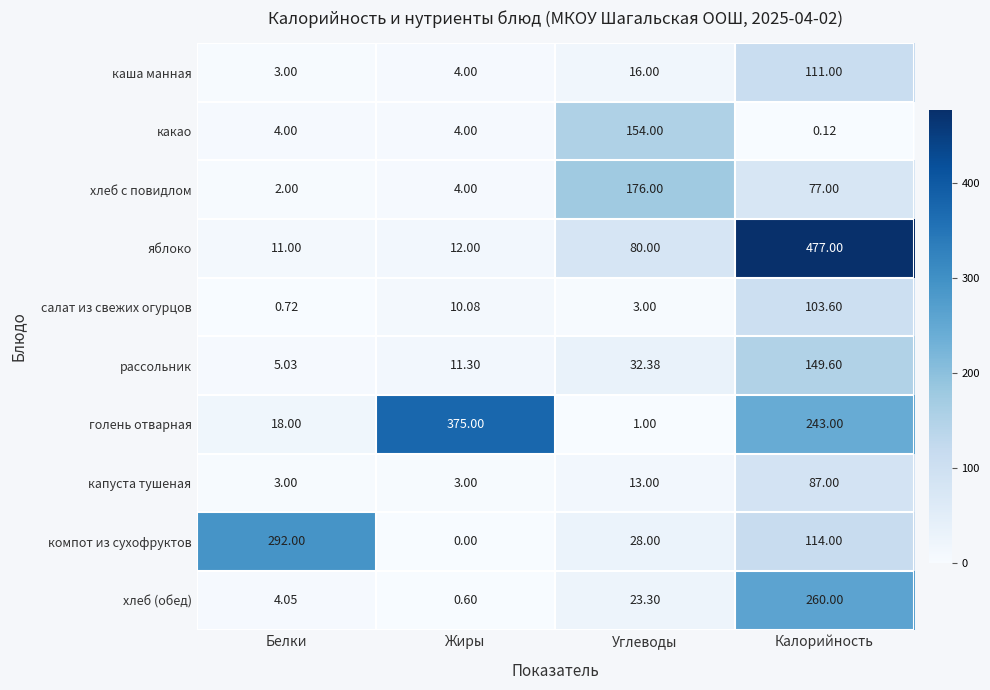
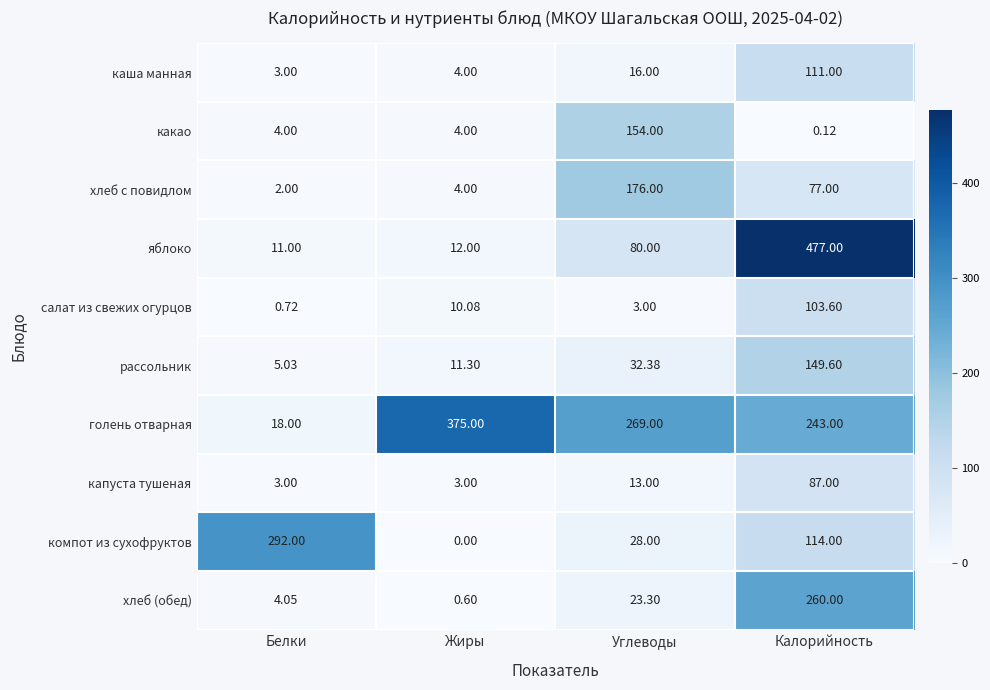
голень отварная, Углеводы: 1.00 -> 269.00
